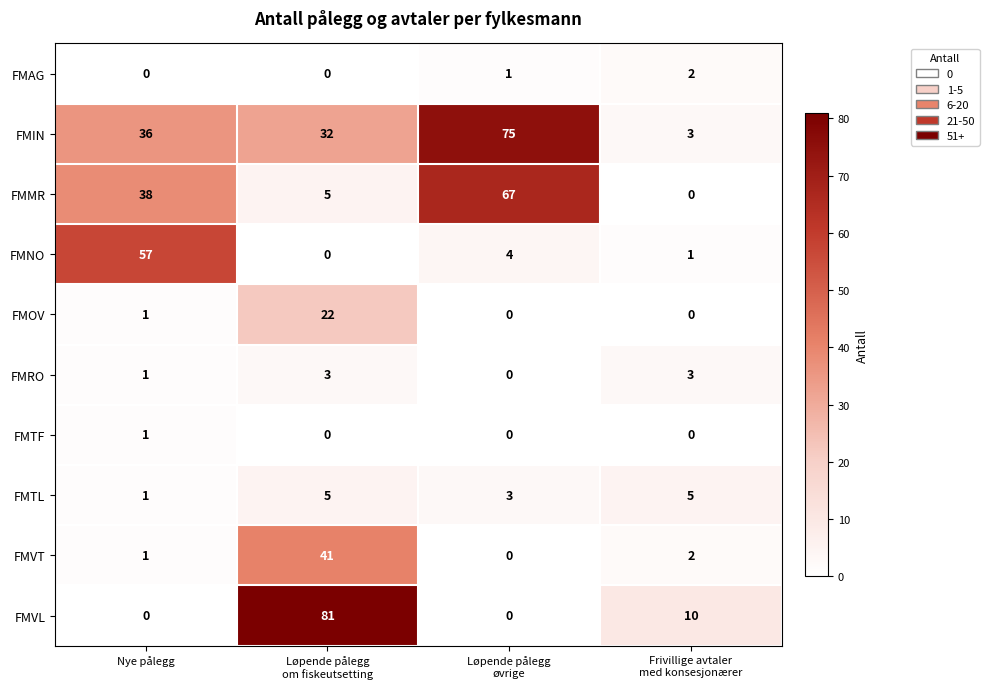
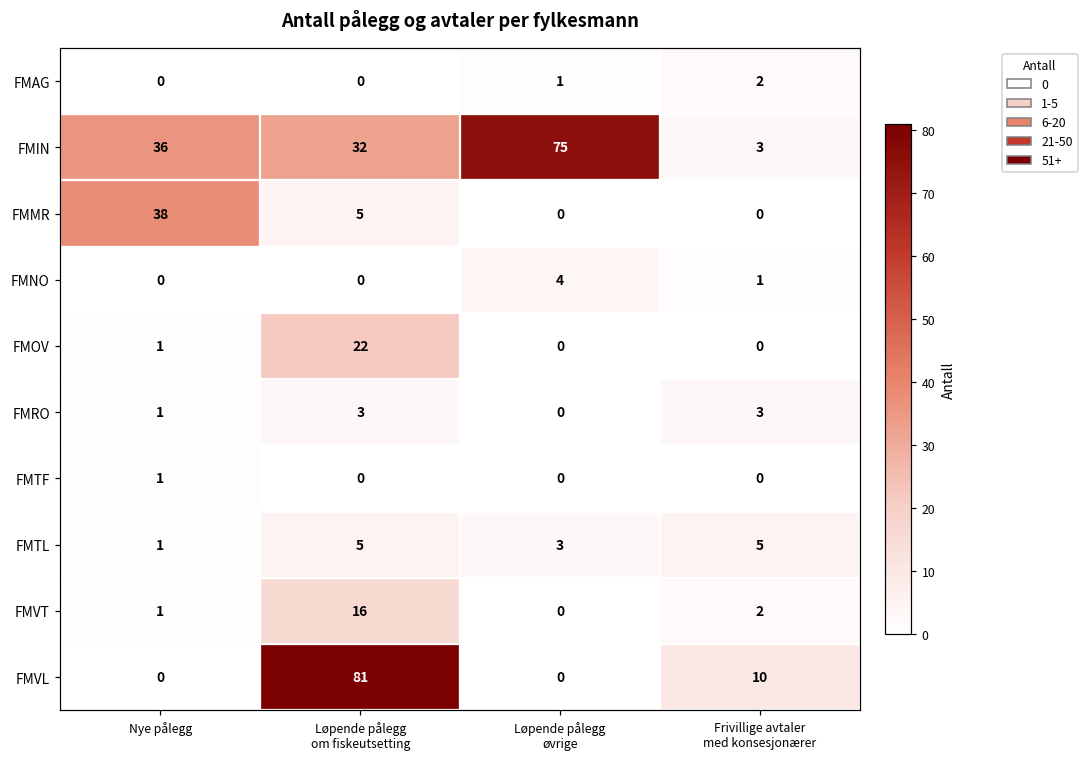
FMMR, Løpende pålegg øvrige: 67 -> 0
FMNO, Nye pålegg: 57 -> 0
FMVT, Løpende pålegg om fiskeutsetting: 41 -> 16
